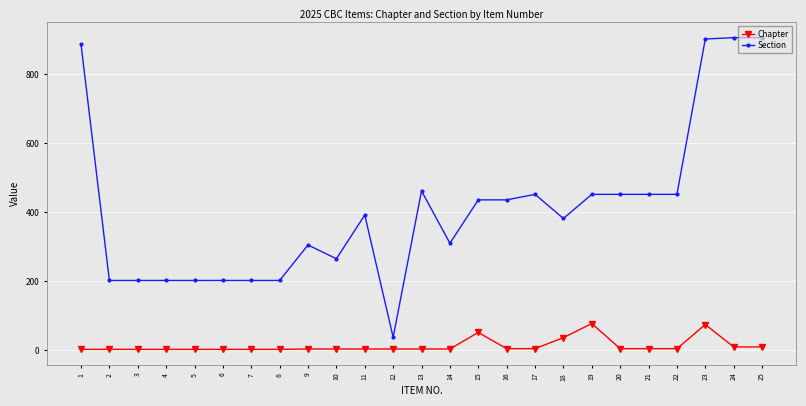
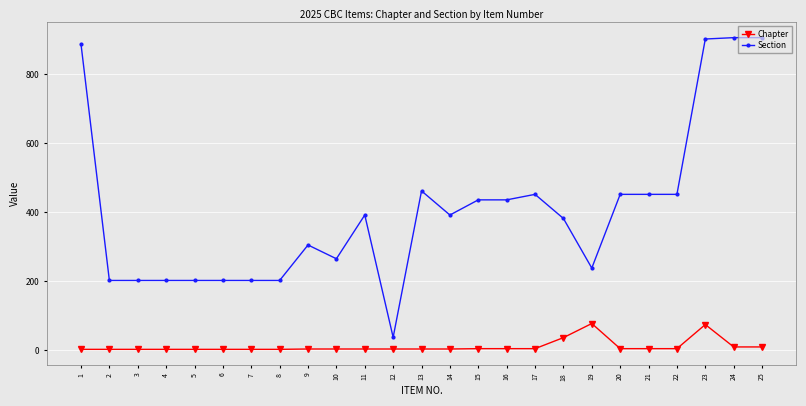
Section, 14: 310 -> 390
Chapter, 15: 50 -> 0
Section, 19: 450 -> 240
